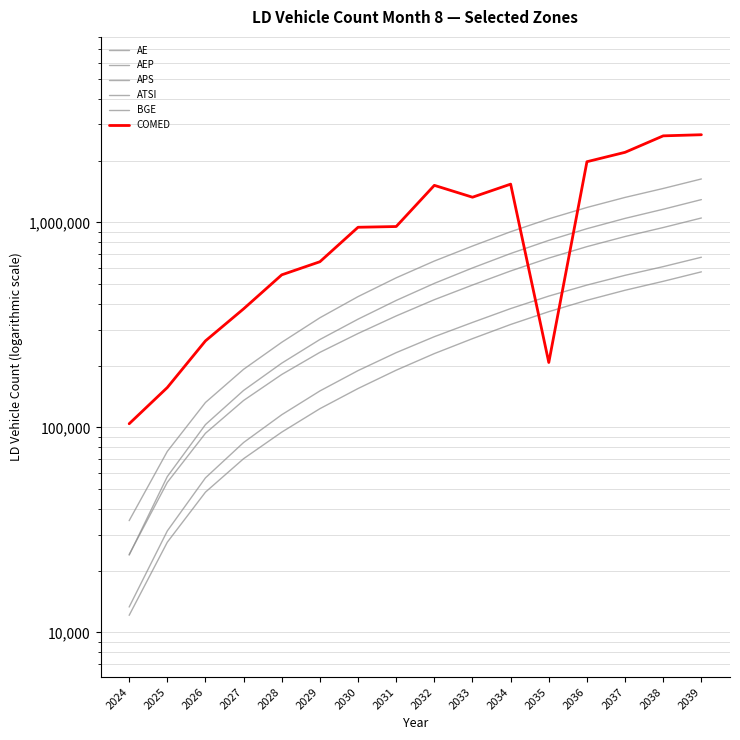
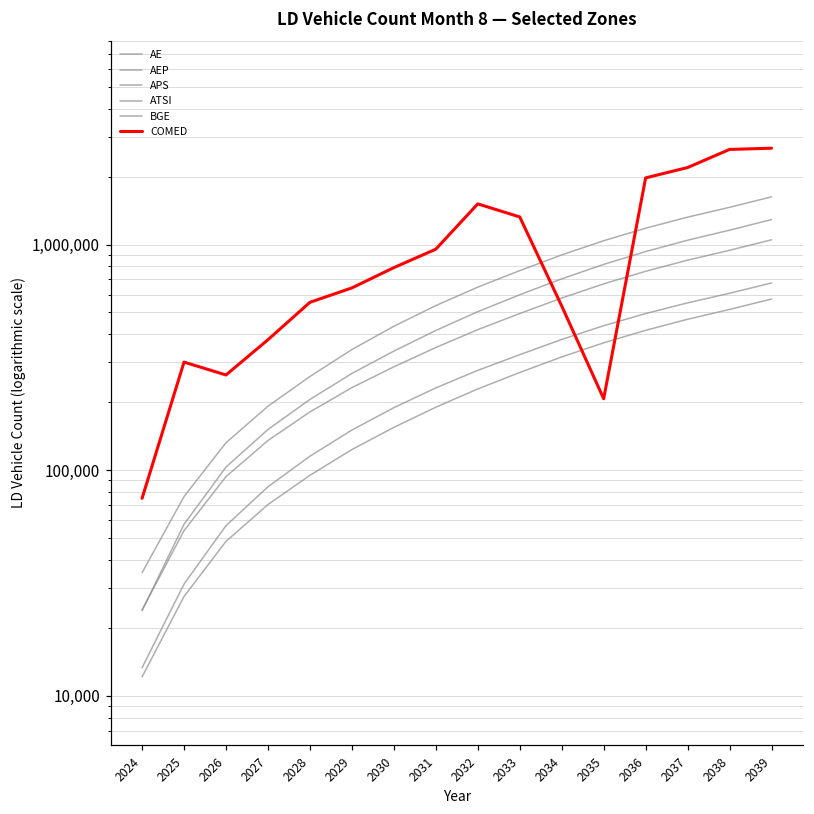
COMED, 2024: 100,000 -> 75,000
COMED, 2025: 160,000 -> 300,000
COMED, 2030: 900,000 -> 790,000
COMED, 2034: 1,500,000 -> 530,000
